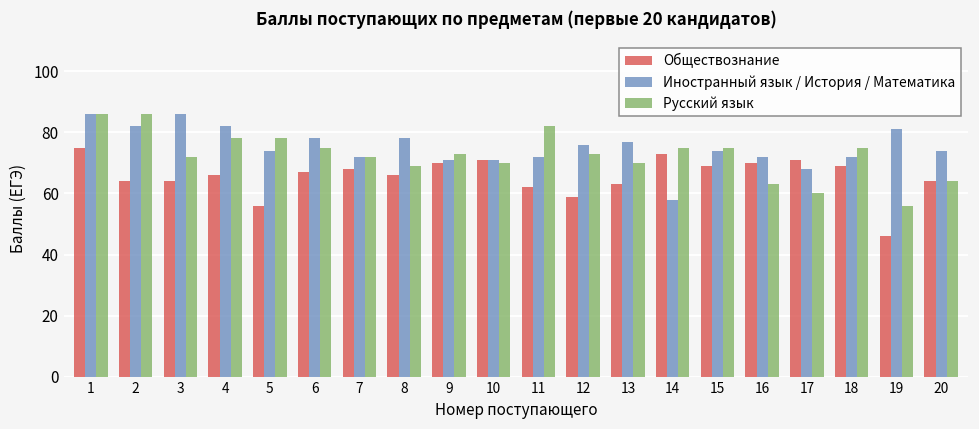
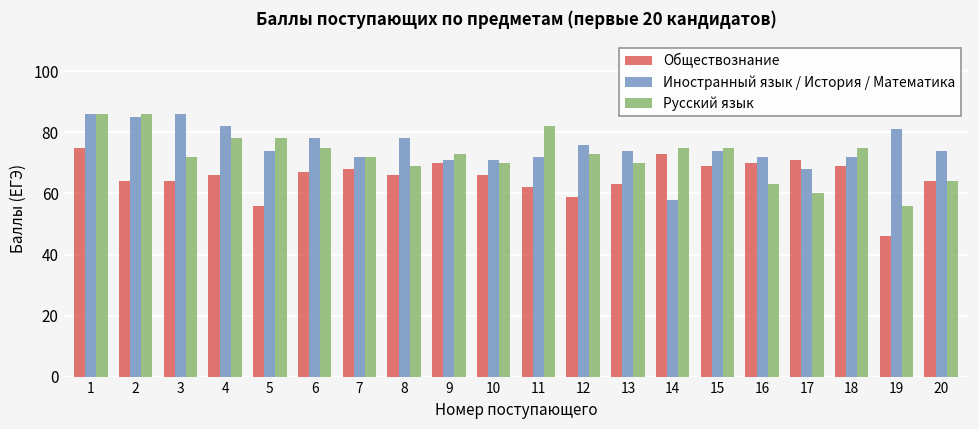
Иностранный язык / История / Математика, 2: 82 -> 85
Обществознание, 10: 71 -> 66
Иностранный язык / История / Математика, 13: 77 -> 74
